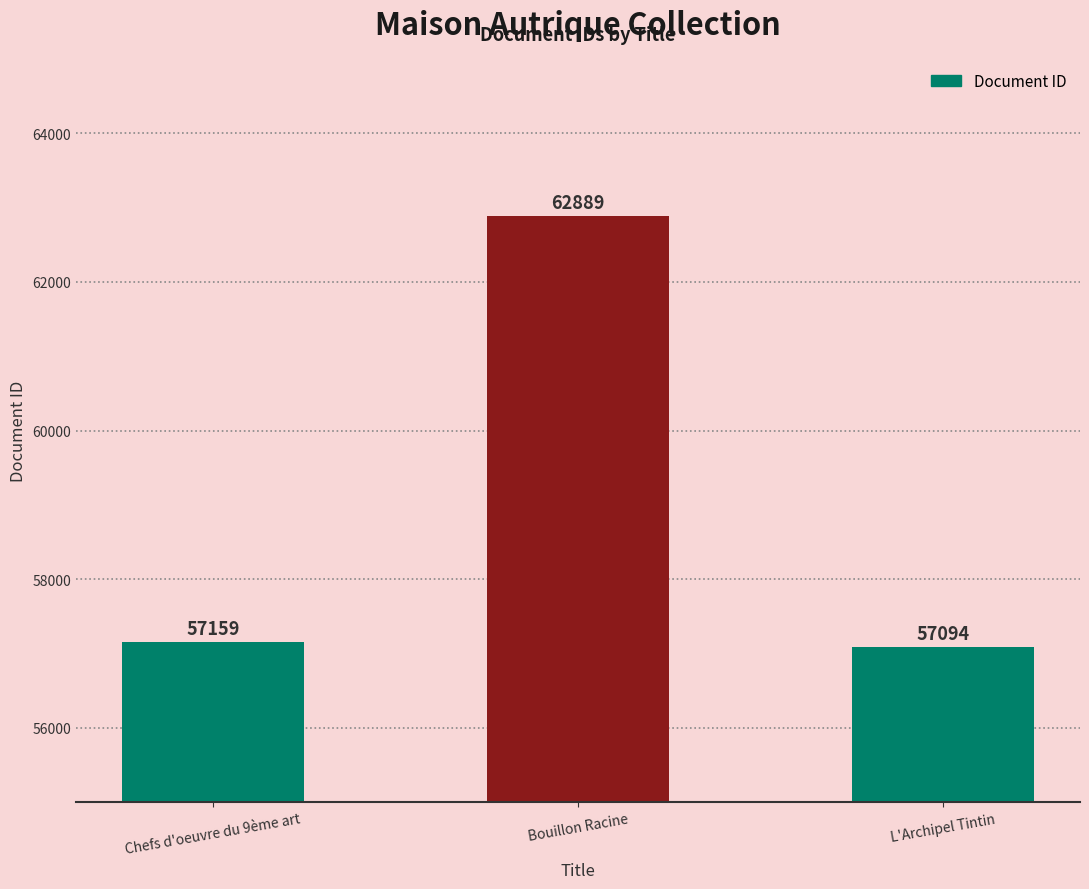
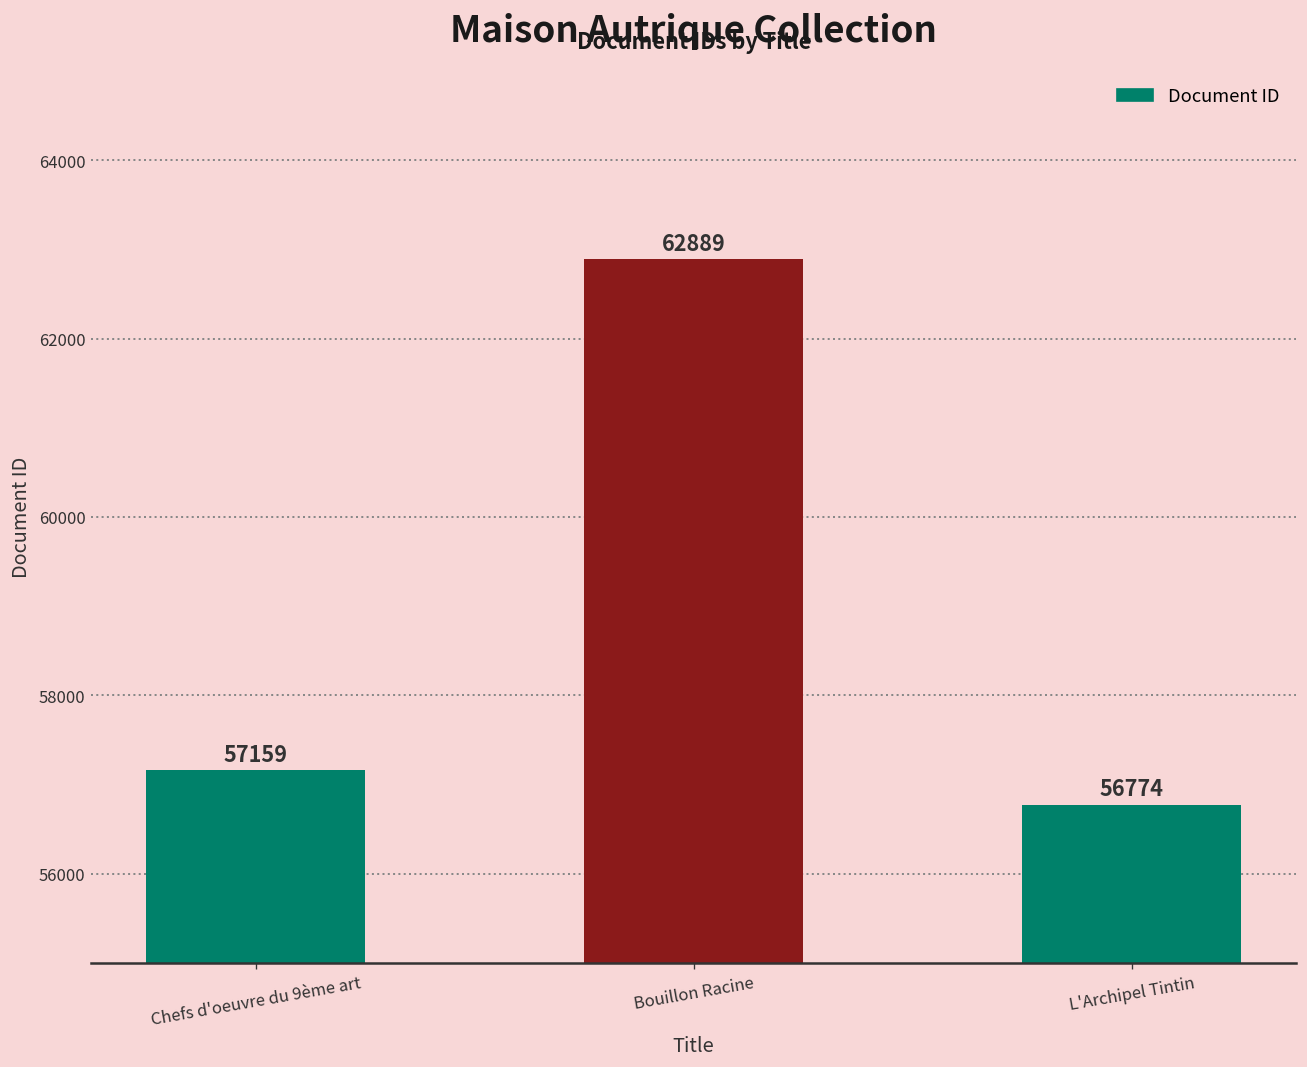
L'Archipel Tintin: 57094 -> 56774
